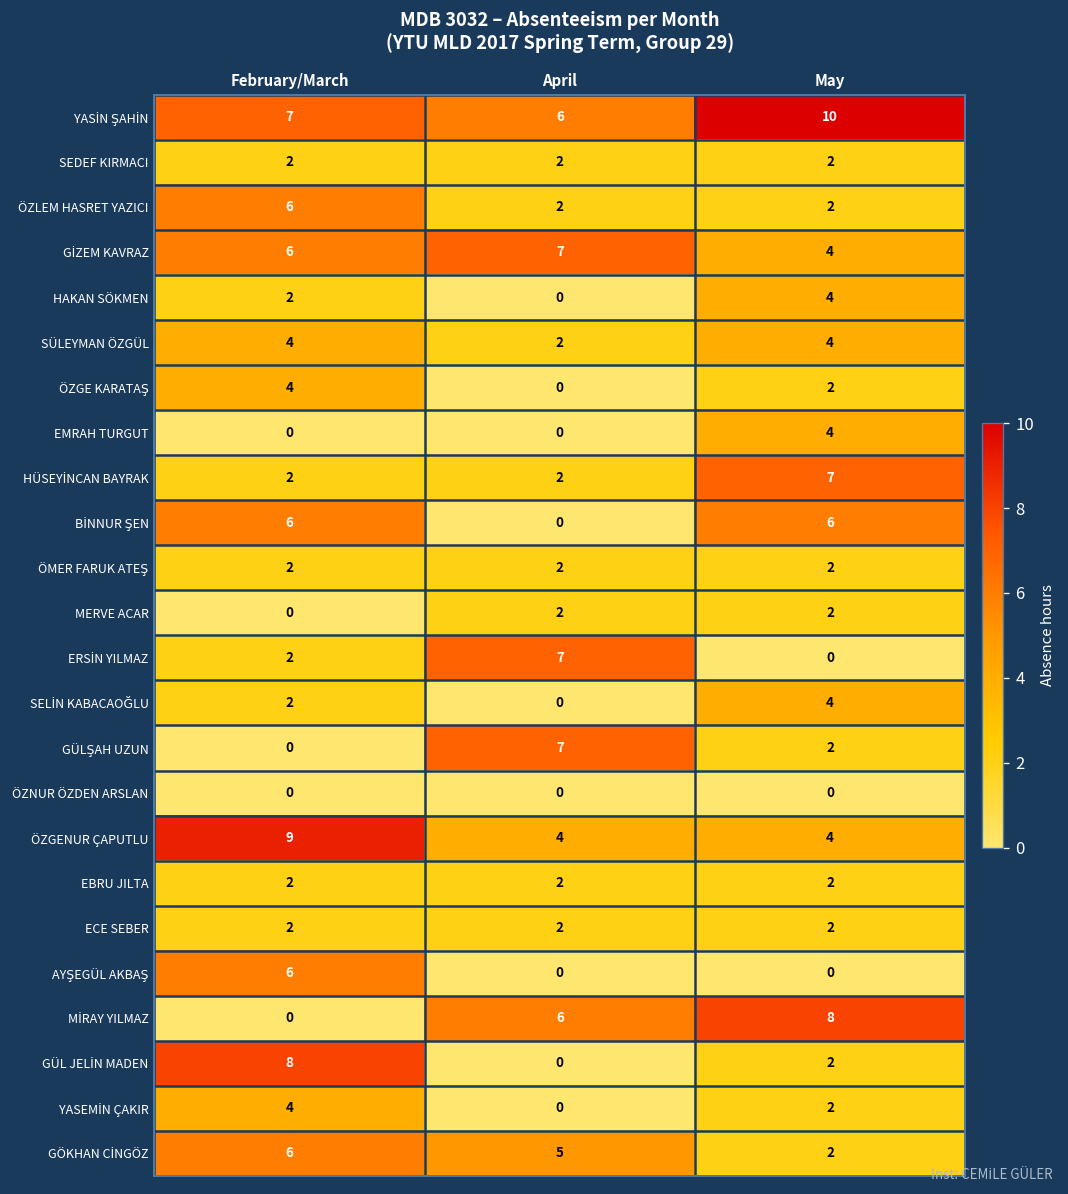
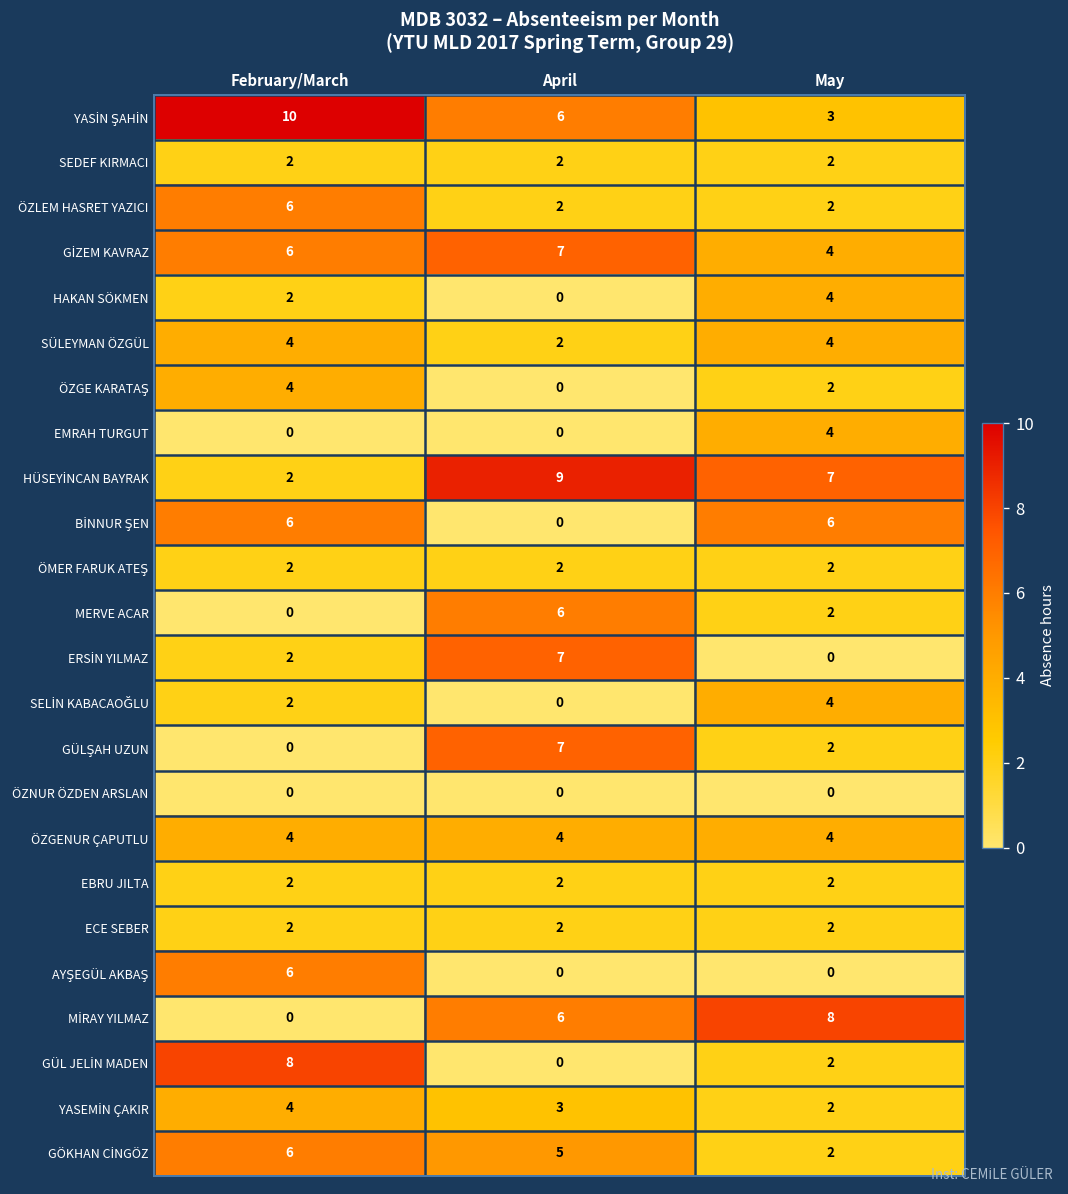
YASİN ŞAHİN, February/March: 7 -> 10
YASİN ŞAHİN, May: 10 -> 3
HÜSEYİNCAN BAYRAK, April: 2 -> 9
MERVE ACAR, April: 2 -> 6
ÖZGENUR ÇAPUTLU, February/March: 9 -> 4
YASEMİN ÇAKIR, April: 0 -> 3
